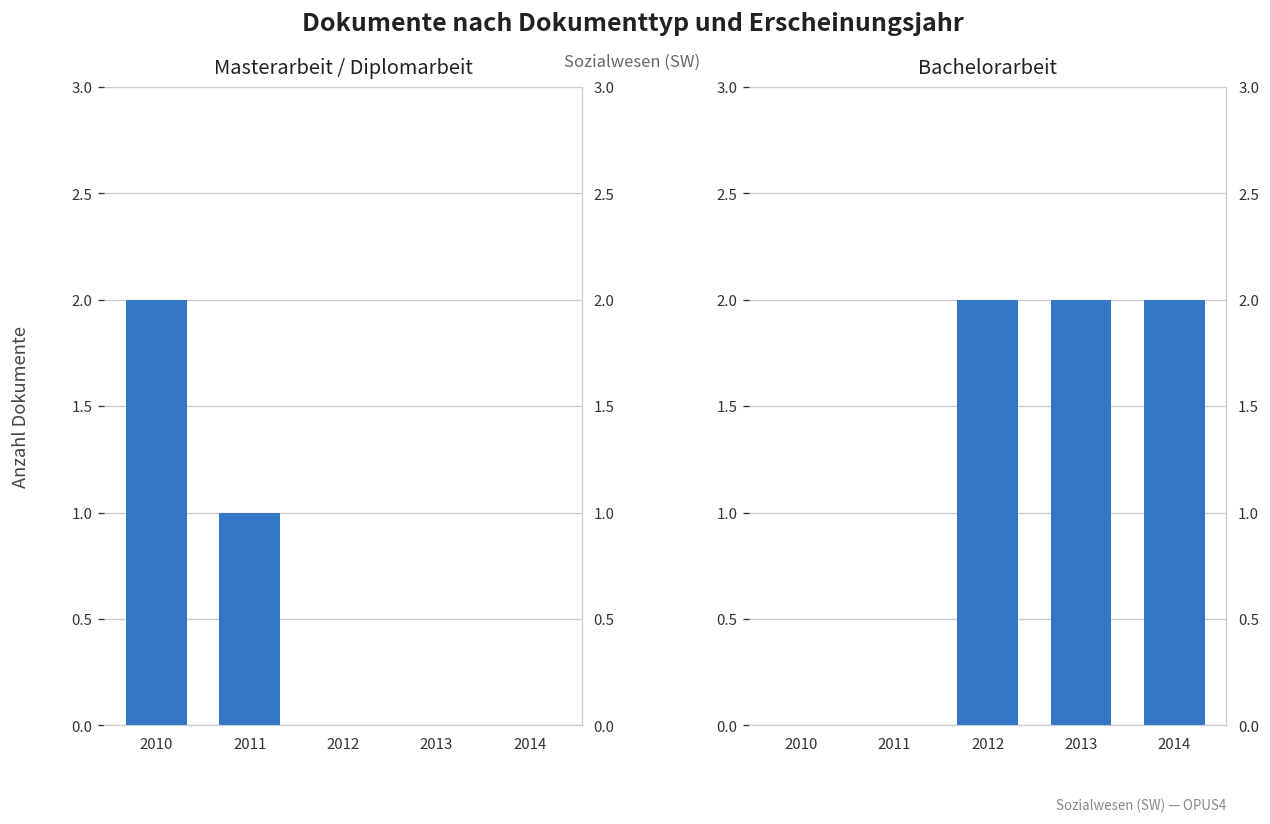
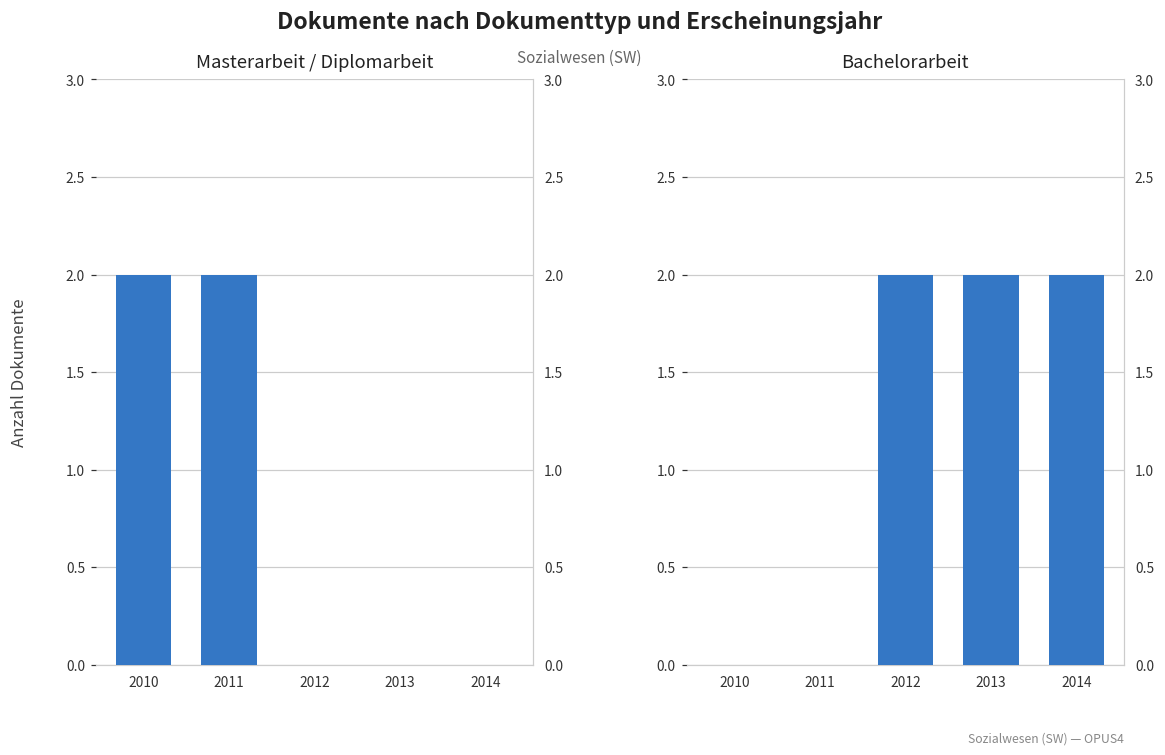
Masterarbeit / Diplomarbeit, 2011: 1 -> 2
